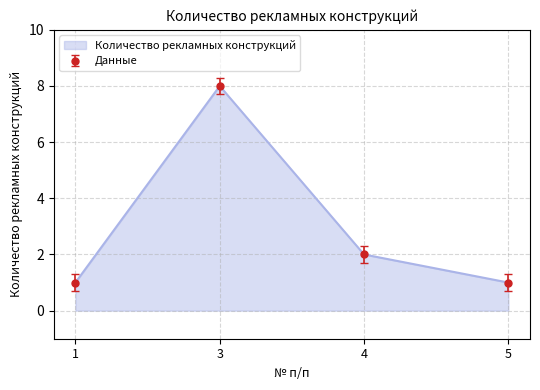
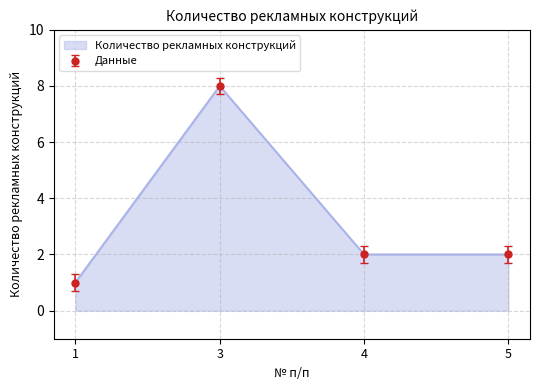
Количество рекламных конструкций, 5: 1 -> 2
